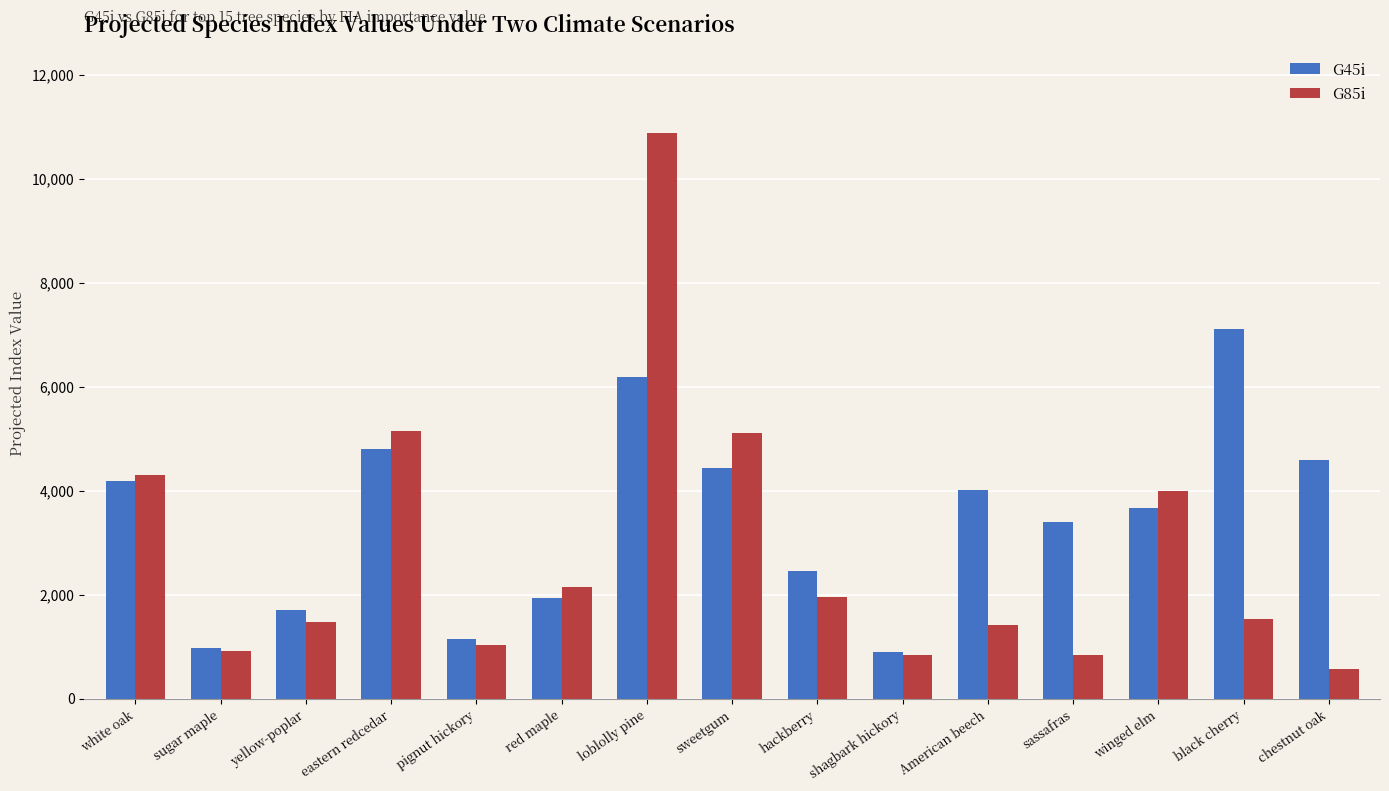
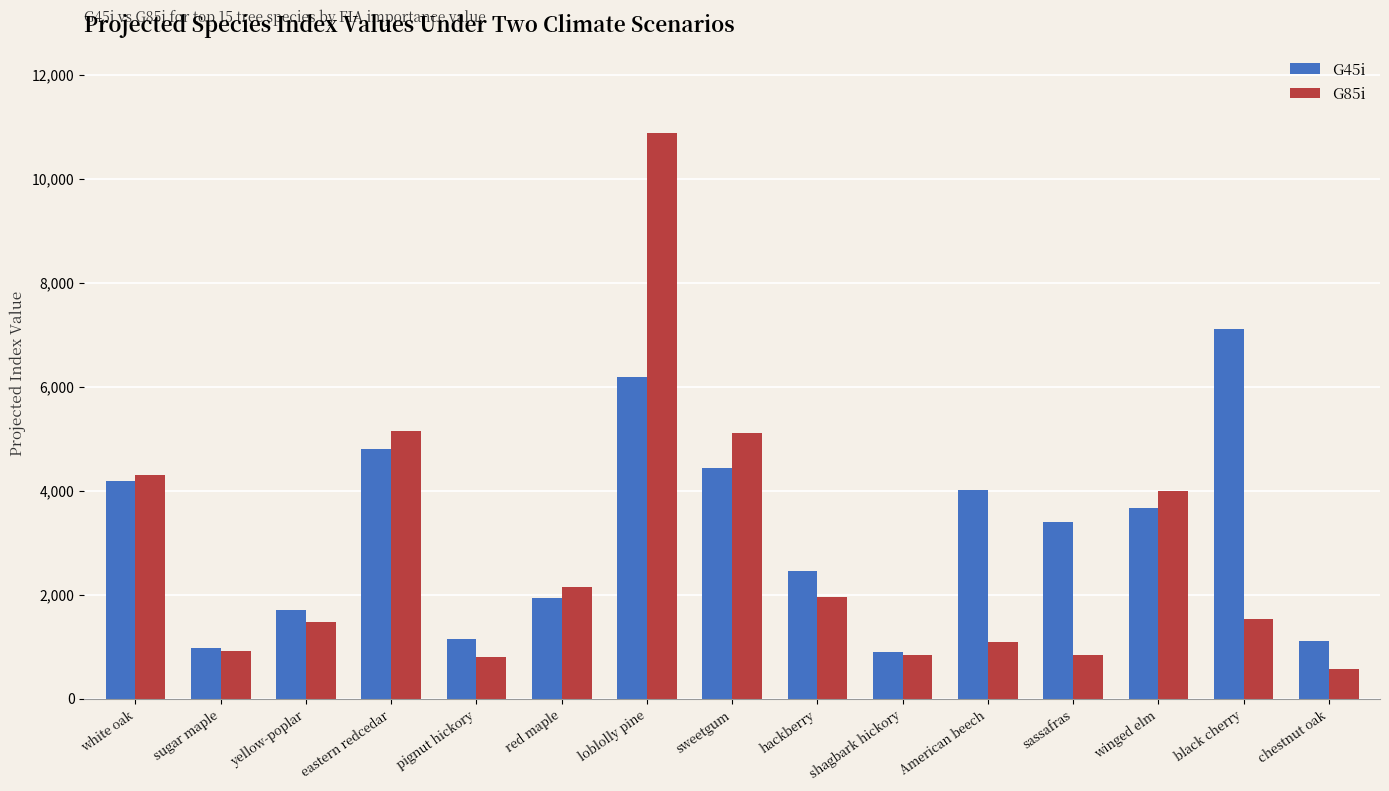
G85i, pignut hickory: 1,000 -> 800
G85i, American beech: 1,400 -> 1,100
G45i, chestnut oak: 4,600 -> 1,100
